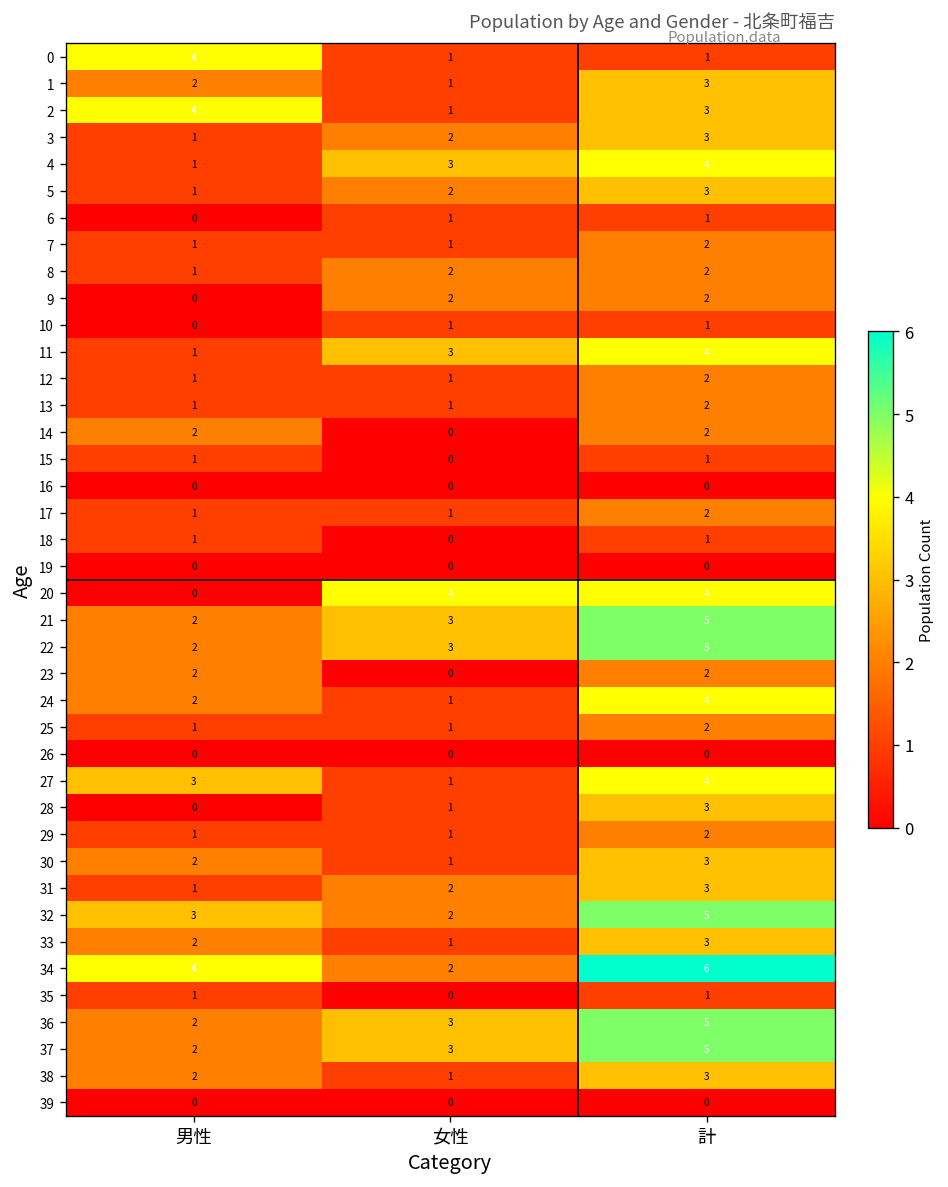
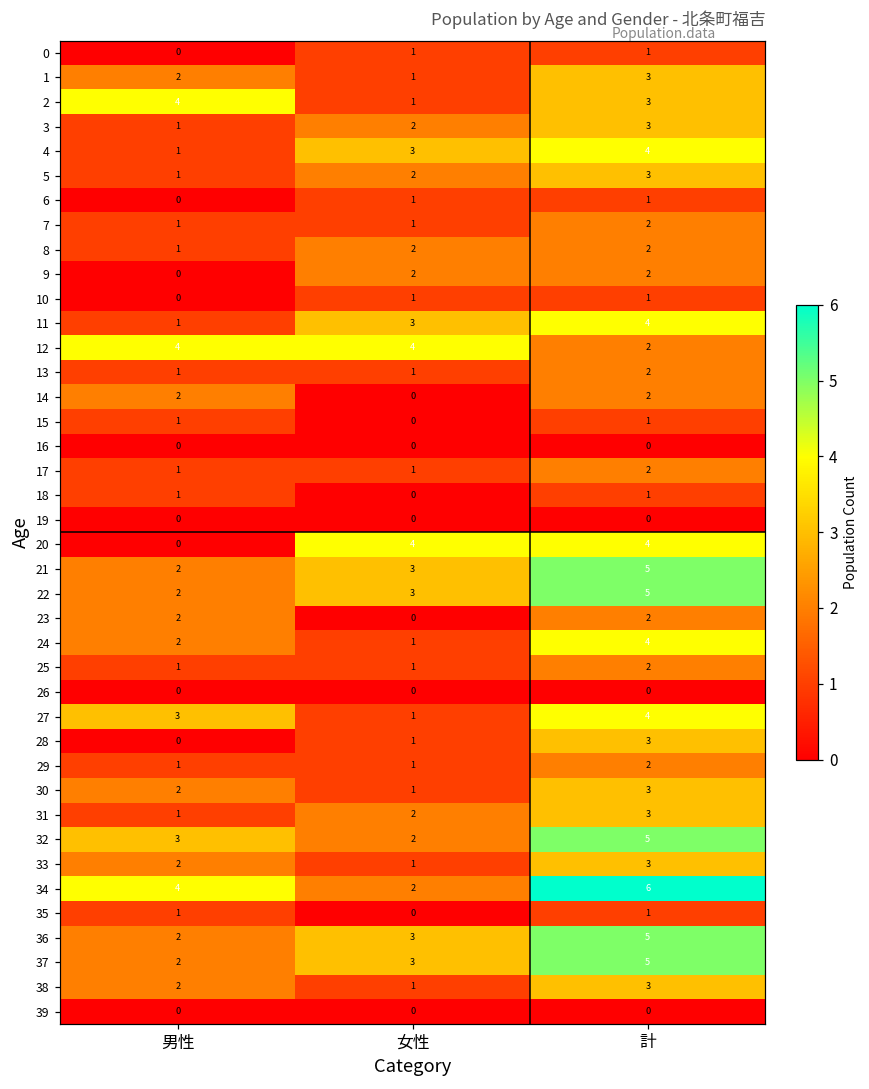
0, 男性: 4 -> 0
12, 男性: 1 -> 4
12, 女性: 1 -> 4
